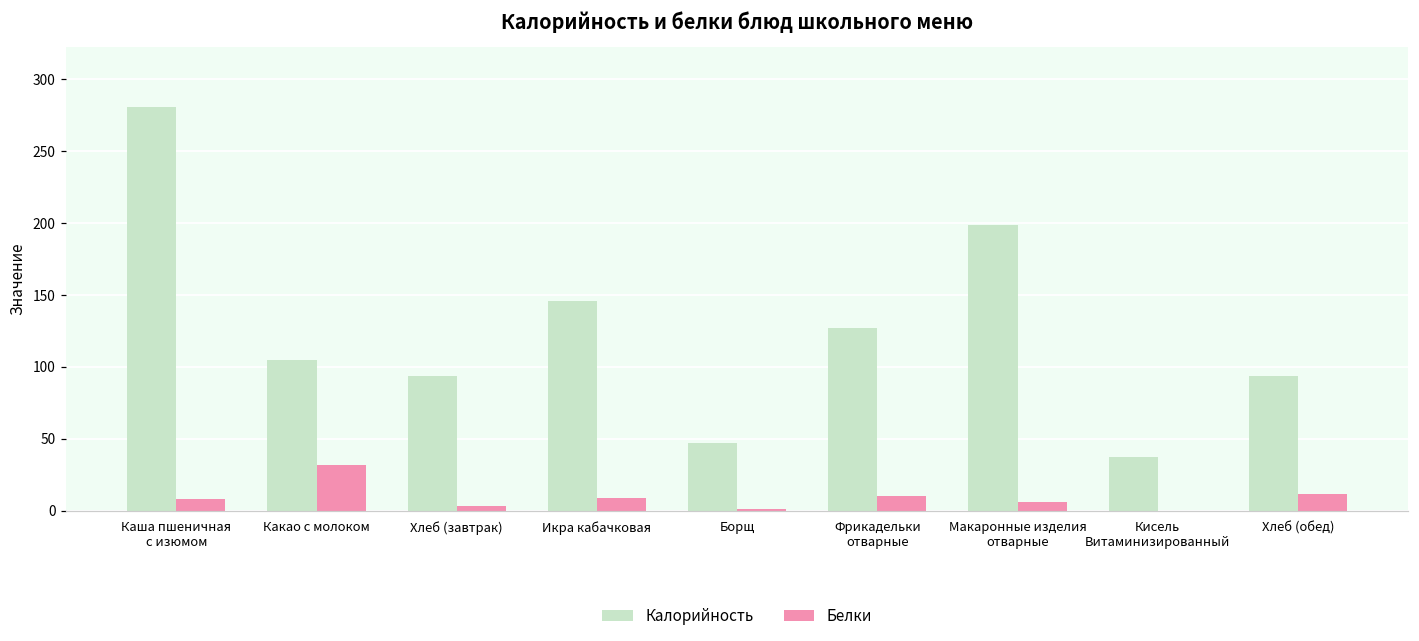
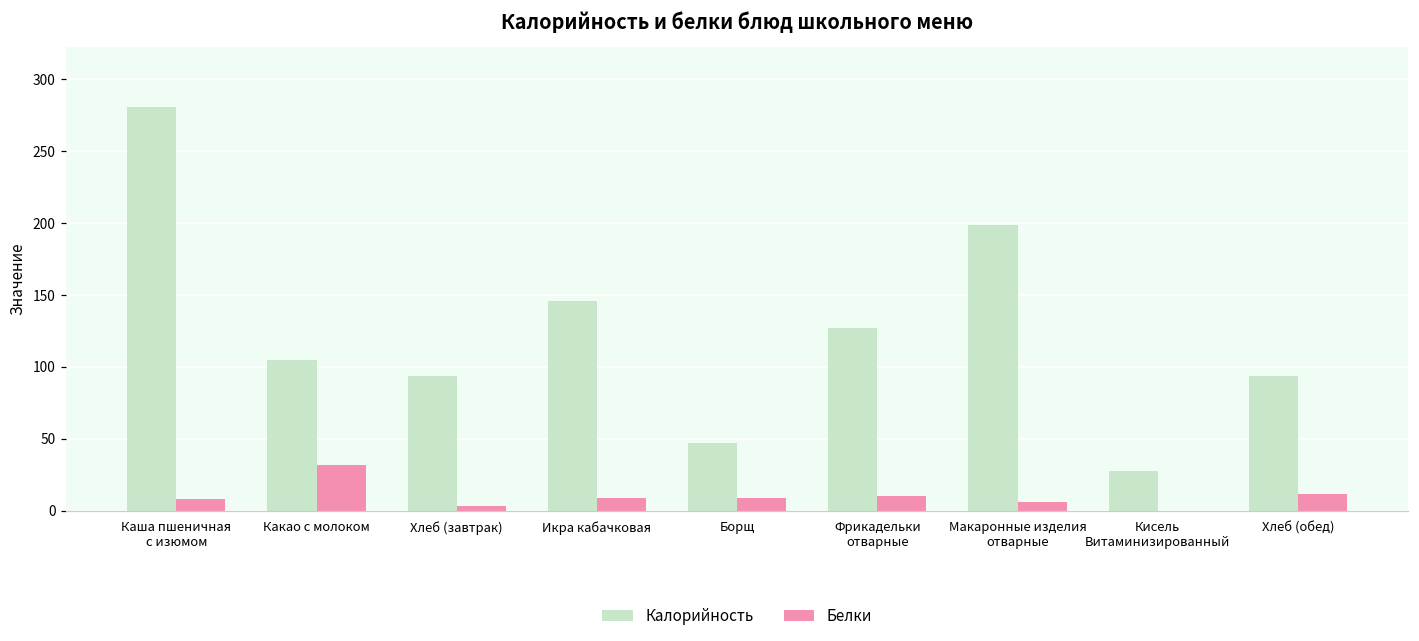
Белки, Борщ: 1 -> 9
Калорийность, Кисель Витаминизированный: 37 -> 28
